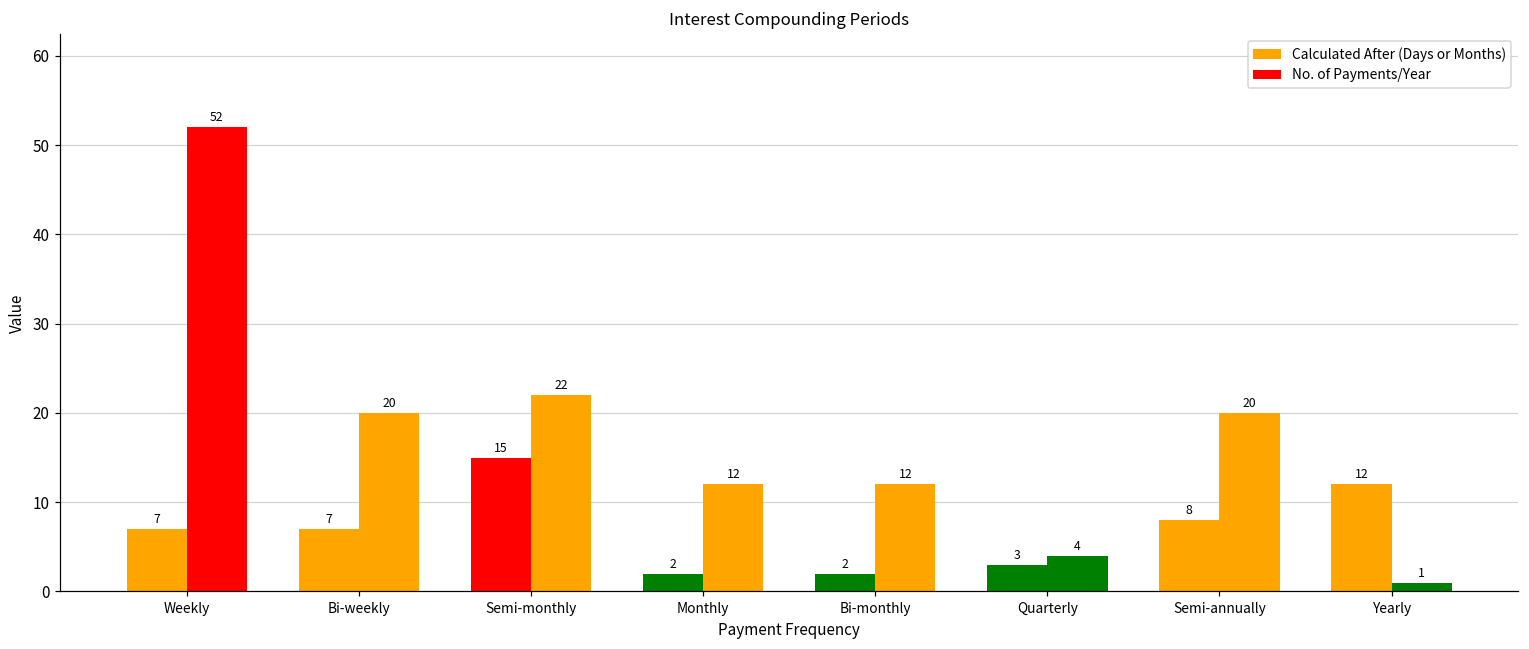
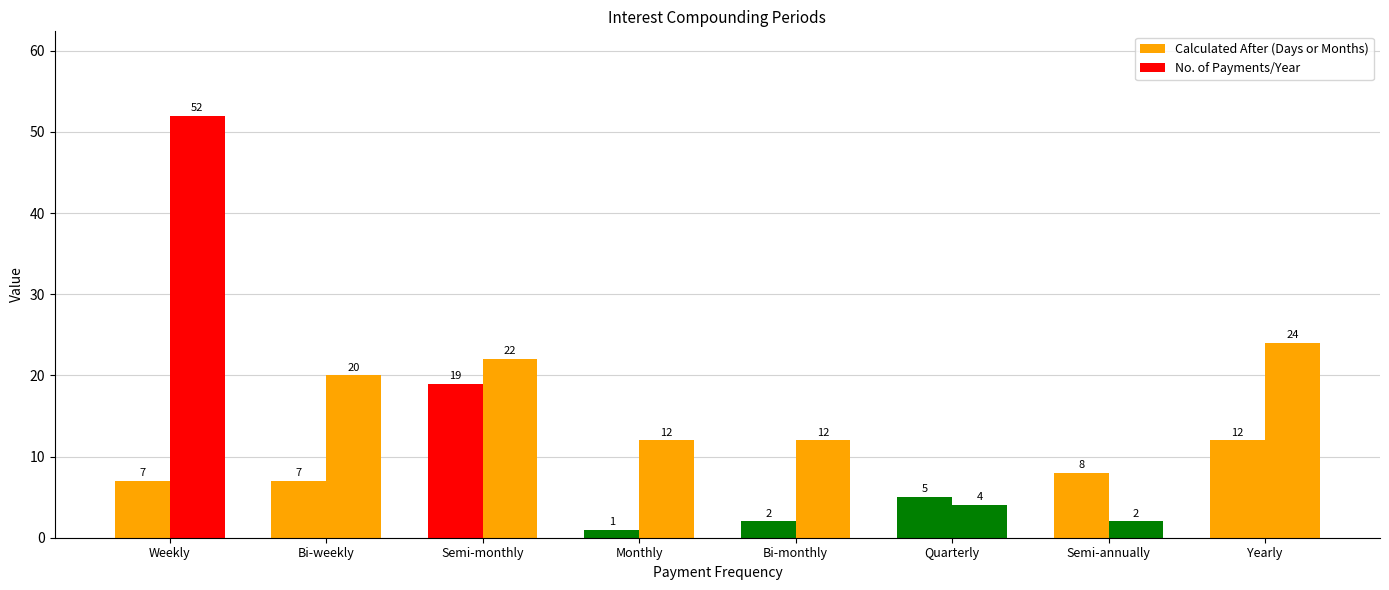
Calculated After (Days or Months), Semi-monthly: 15 -> 19
Calculated After (Days or Months), Monthly: 2 -> 1
Calculated After (Days or Months), Quarterly: 3 -> 5
No. of Payments/Year, Semi-annually: 20 -> 2
No. of Payments/Year, Yearly: 1 -> 24
